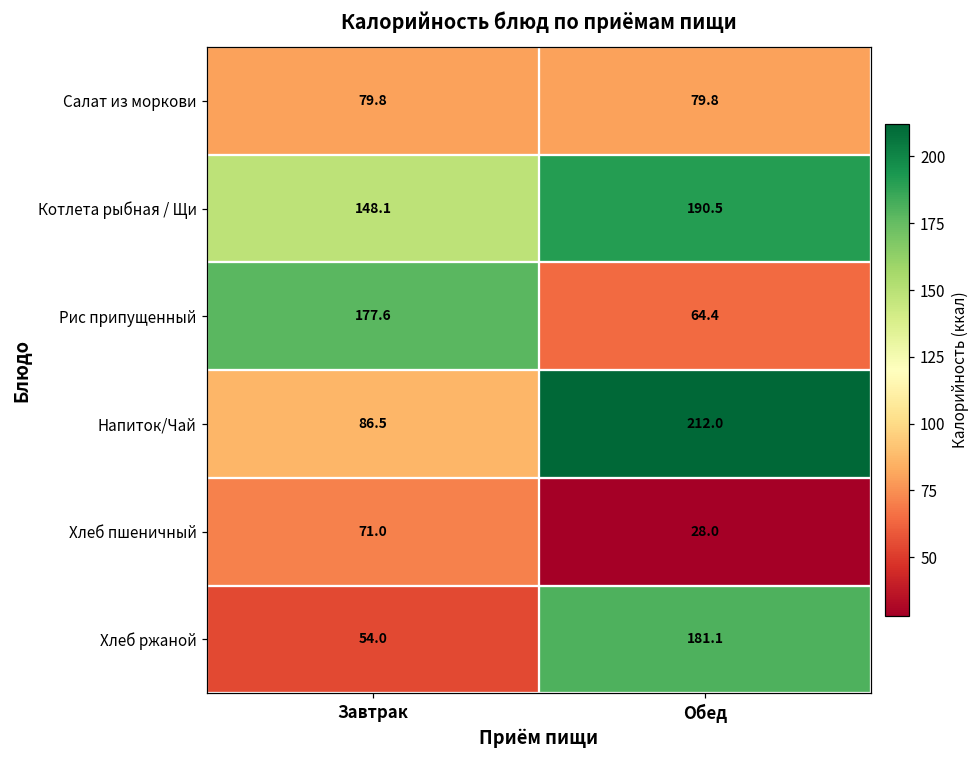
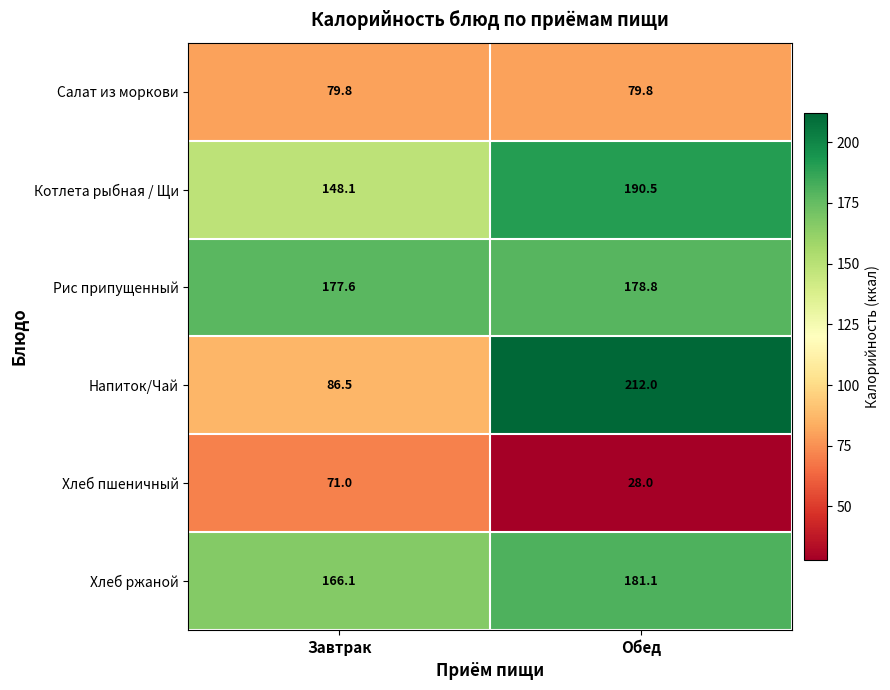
Рис припущенный, Обед: 64.4 -> 178.8
Хлеб ржаной, Завтрак: 54.0 -> 166.1
